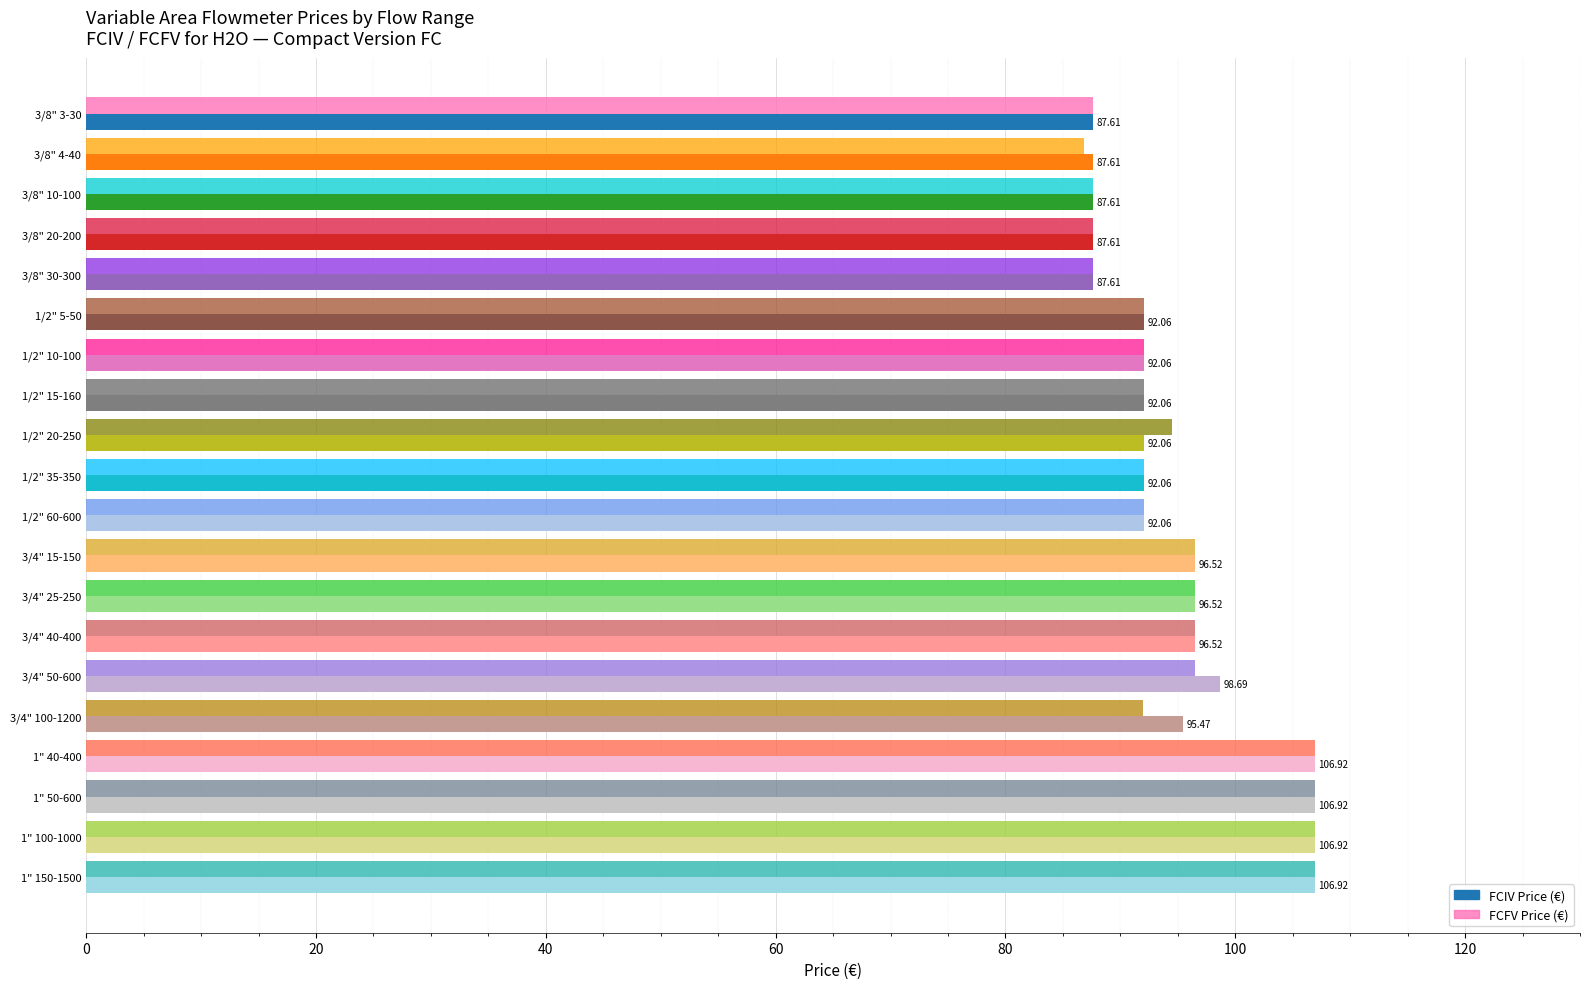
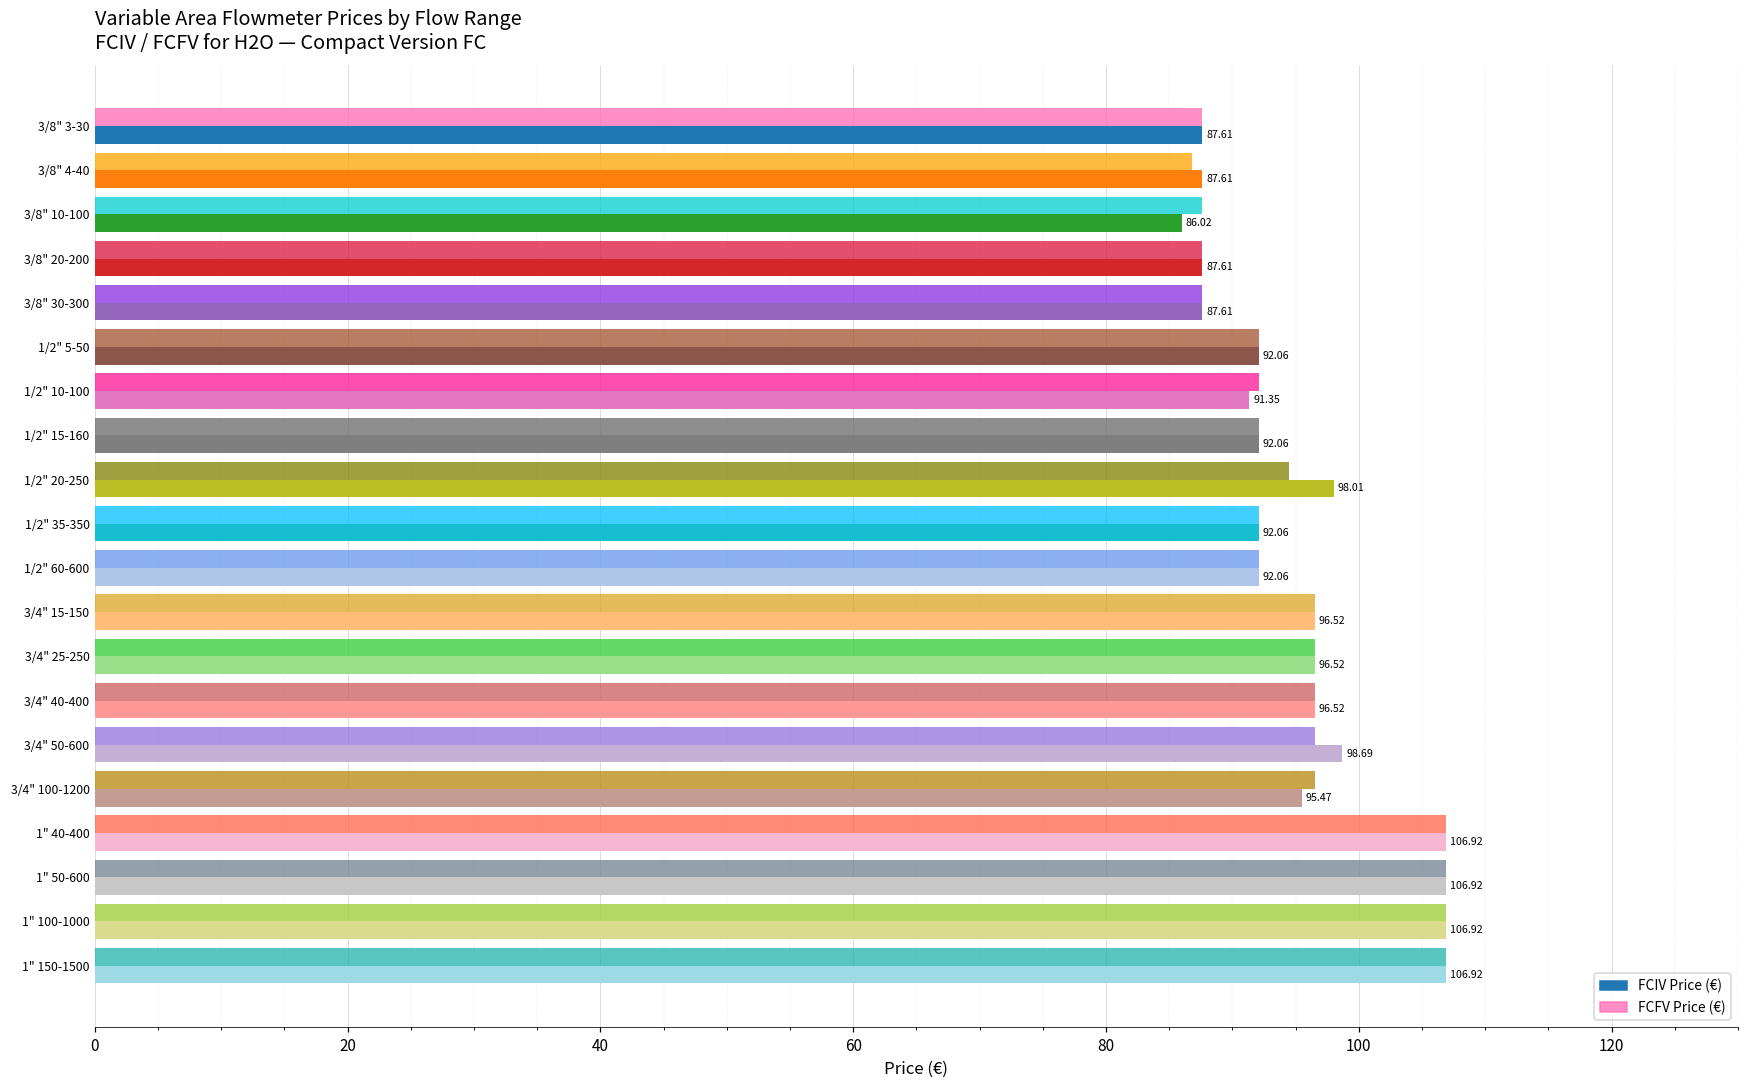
FCIV Price (€), 3/8" 10-100: 87.61 -> 86.02
FCIV Price (€), 1/2" 10-100: 92.06 -> 91.35
FCIV Price (€), 1/2" 20-250: 92.06 -> 98.01
FCFV Price (€), 3/4" 100-1200: 92.0 -> 96.5
